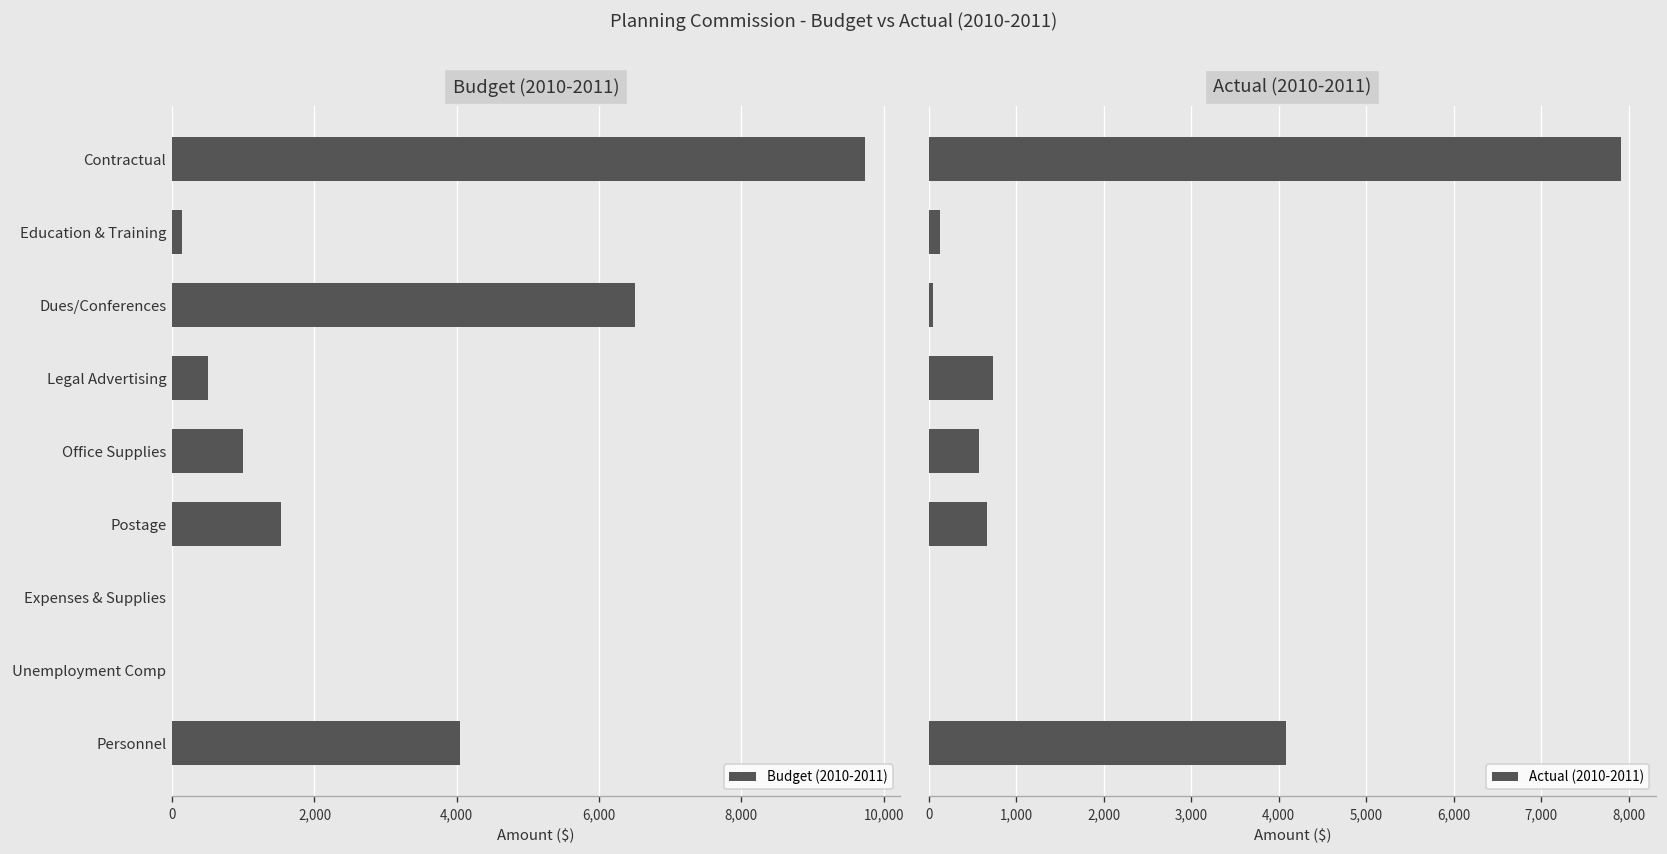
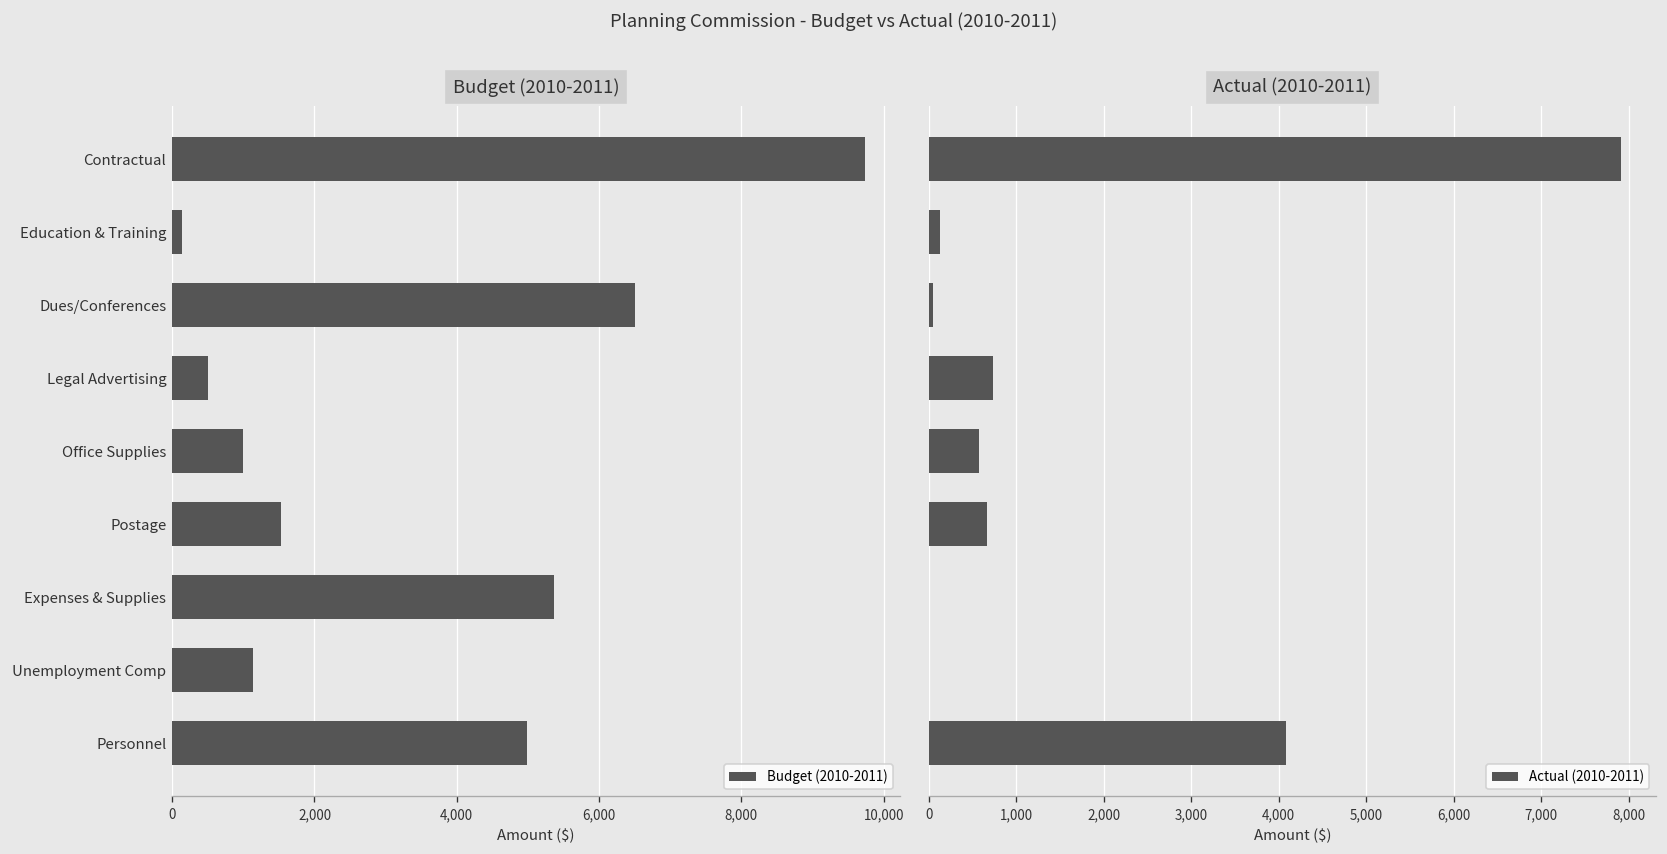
Budget (2010-2011), Expenses & Supplies: 0 -> 5,400
Budget (2010-2011), Unemployment Comp: 0 -> 1,100
Budget (2010-2011), Personnel: 4,000 -> 5,000
